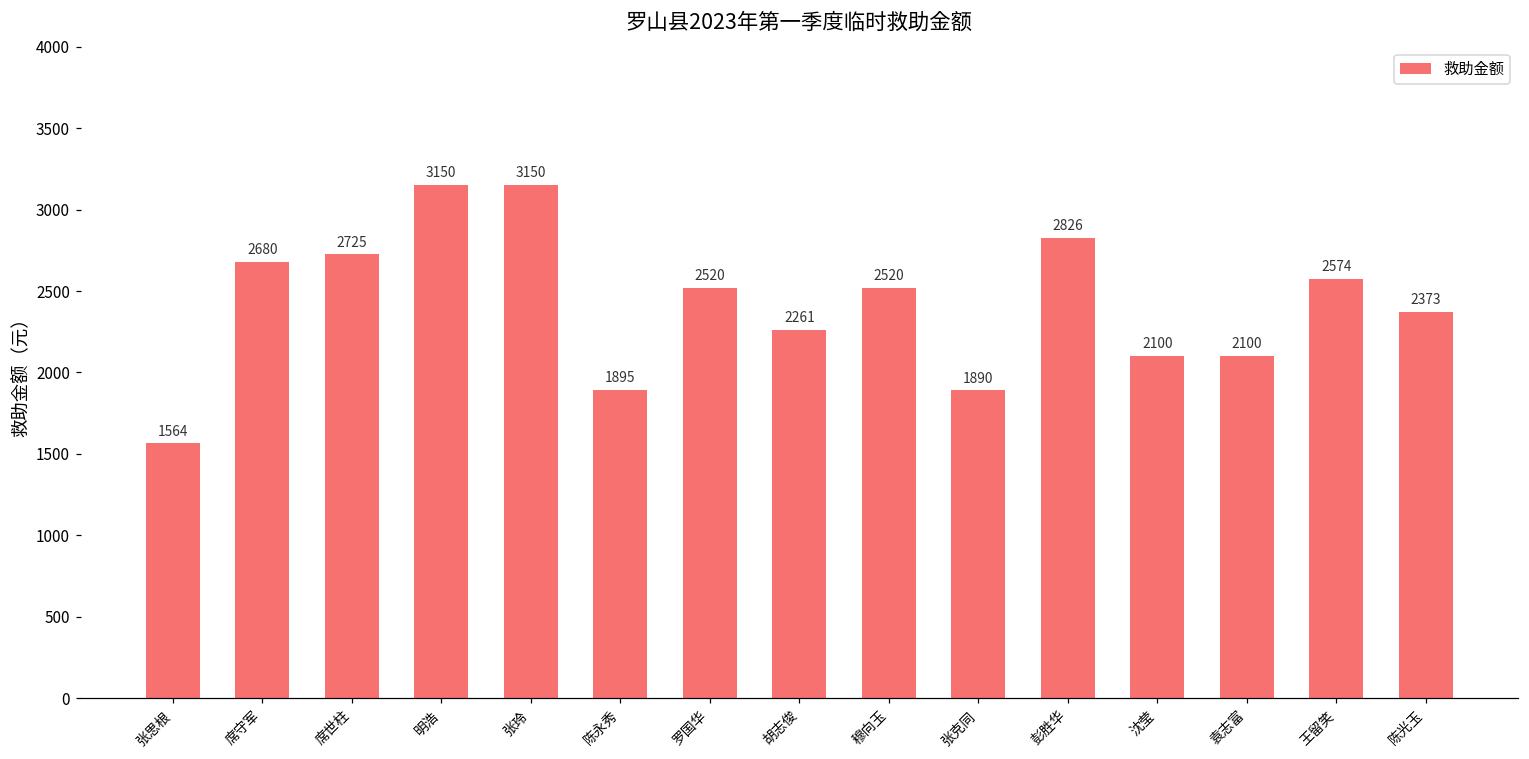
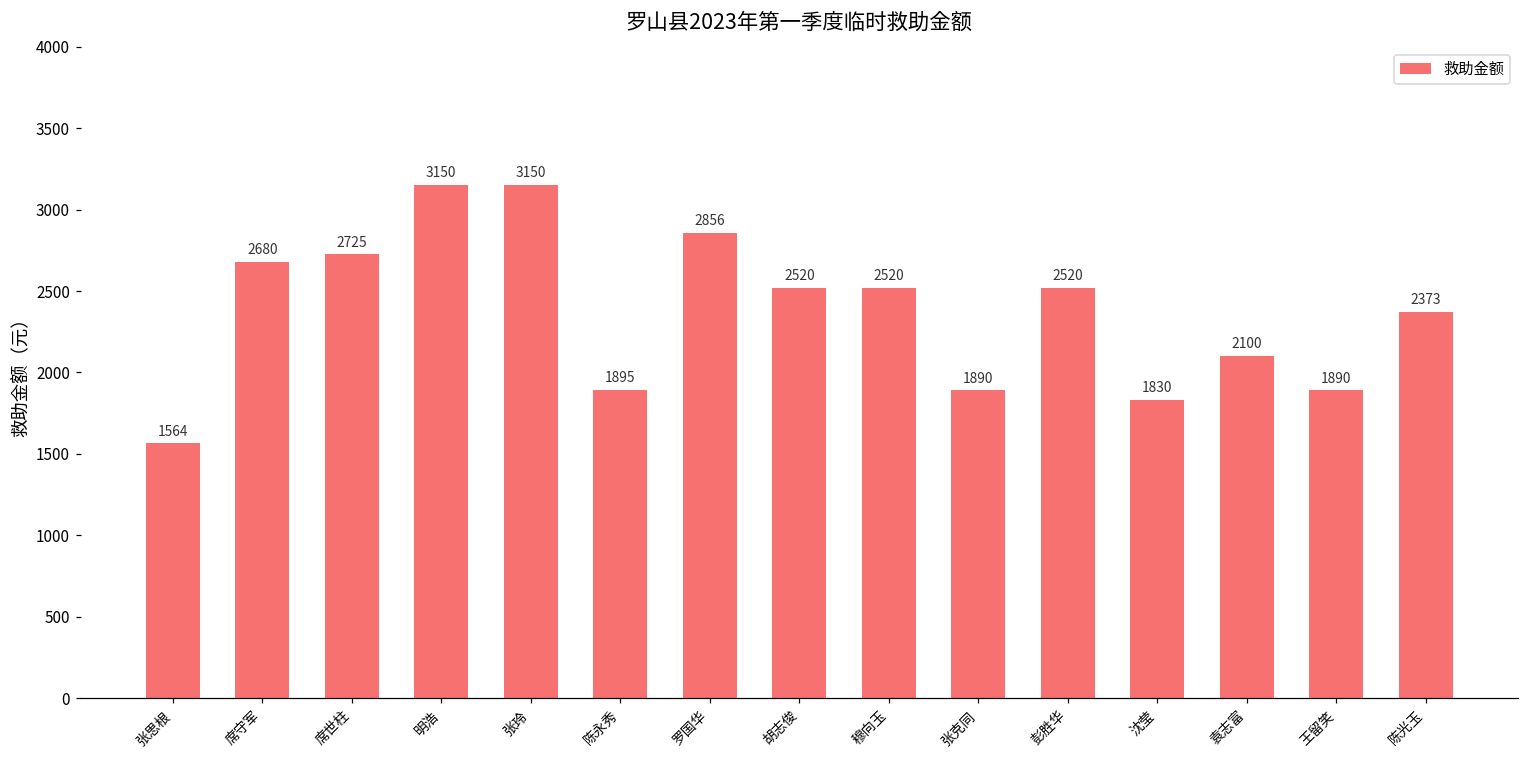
罗国华: 2520 -> 2856
胡志俊: 2261 -> 2520
彭胜华: 2826 -> 2520
沈莹: 2100 -> 1830
王留笑: 2574 -> 1890
